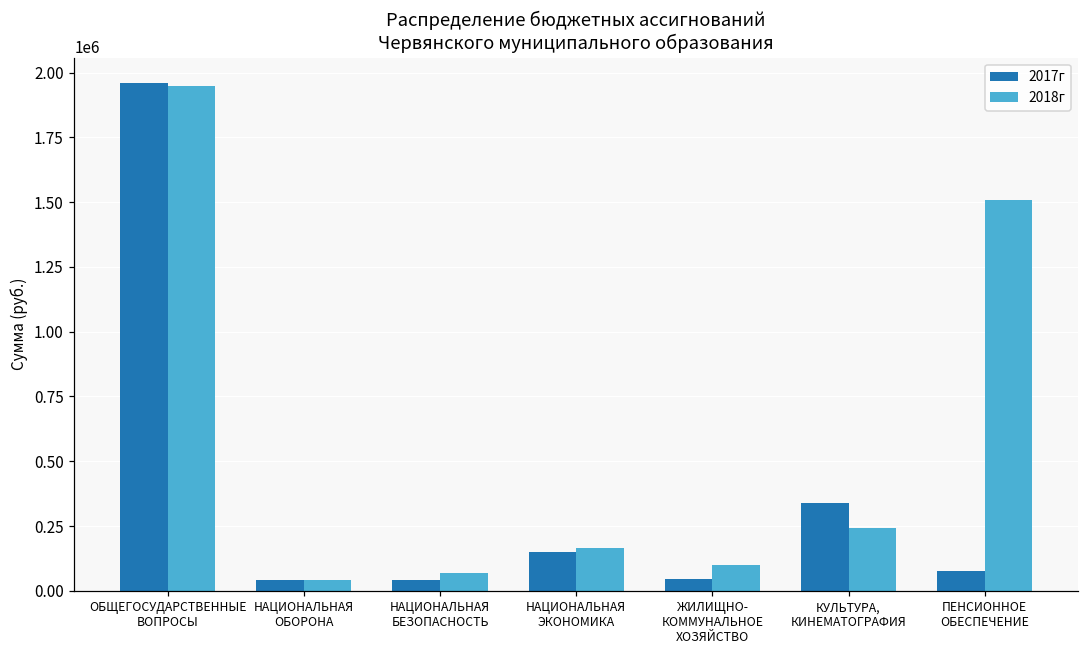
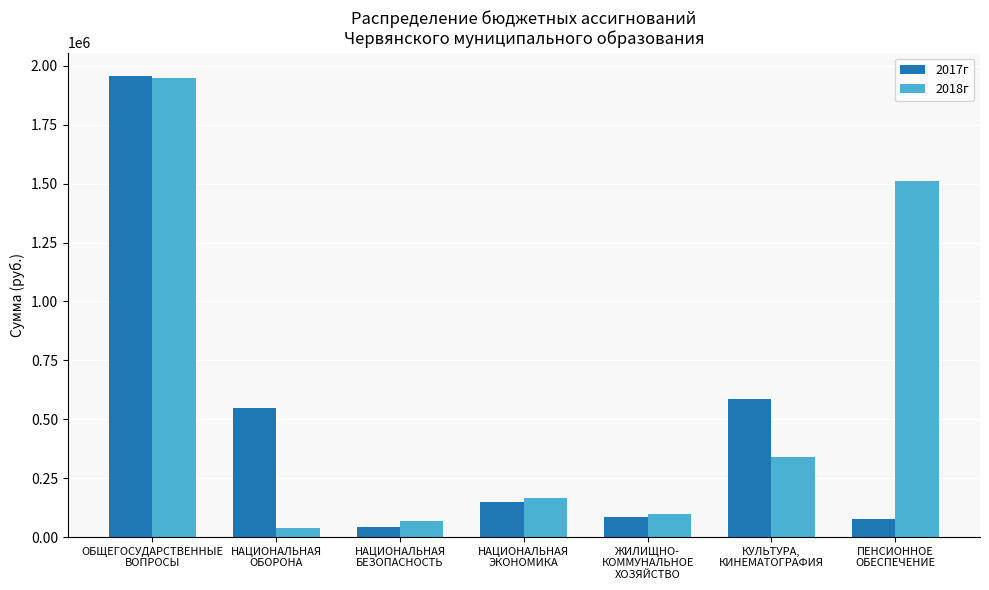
2017г, НАЦИОНАЛЬНАЯ ОБОРОНА: 40000 -> 550000
2017г, ЖИЛИЩНО- КОММУНАЛЬНОЕ ХОЗЯЙСТВО: 50000 -> 90000
2017г, КУЛЬТУРА, КИНЕМАТОГРАФИЯ: 340000 -> 580000
2018г, КУЛЬТУРА, КИНЕМАТОГРАФИЯ: 240000 -> 340000
